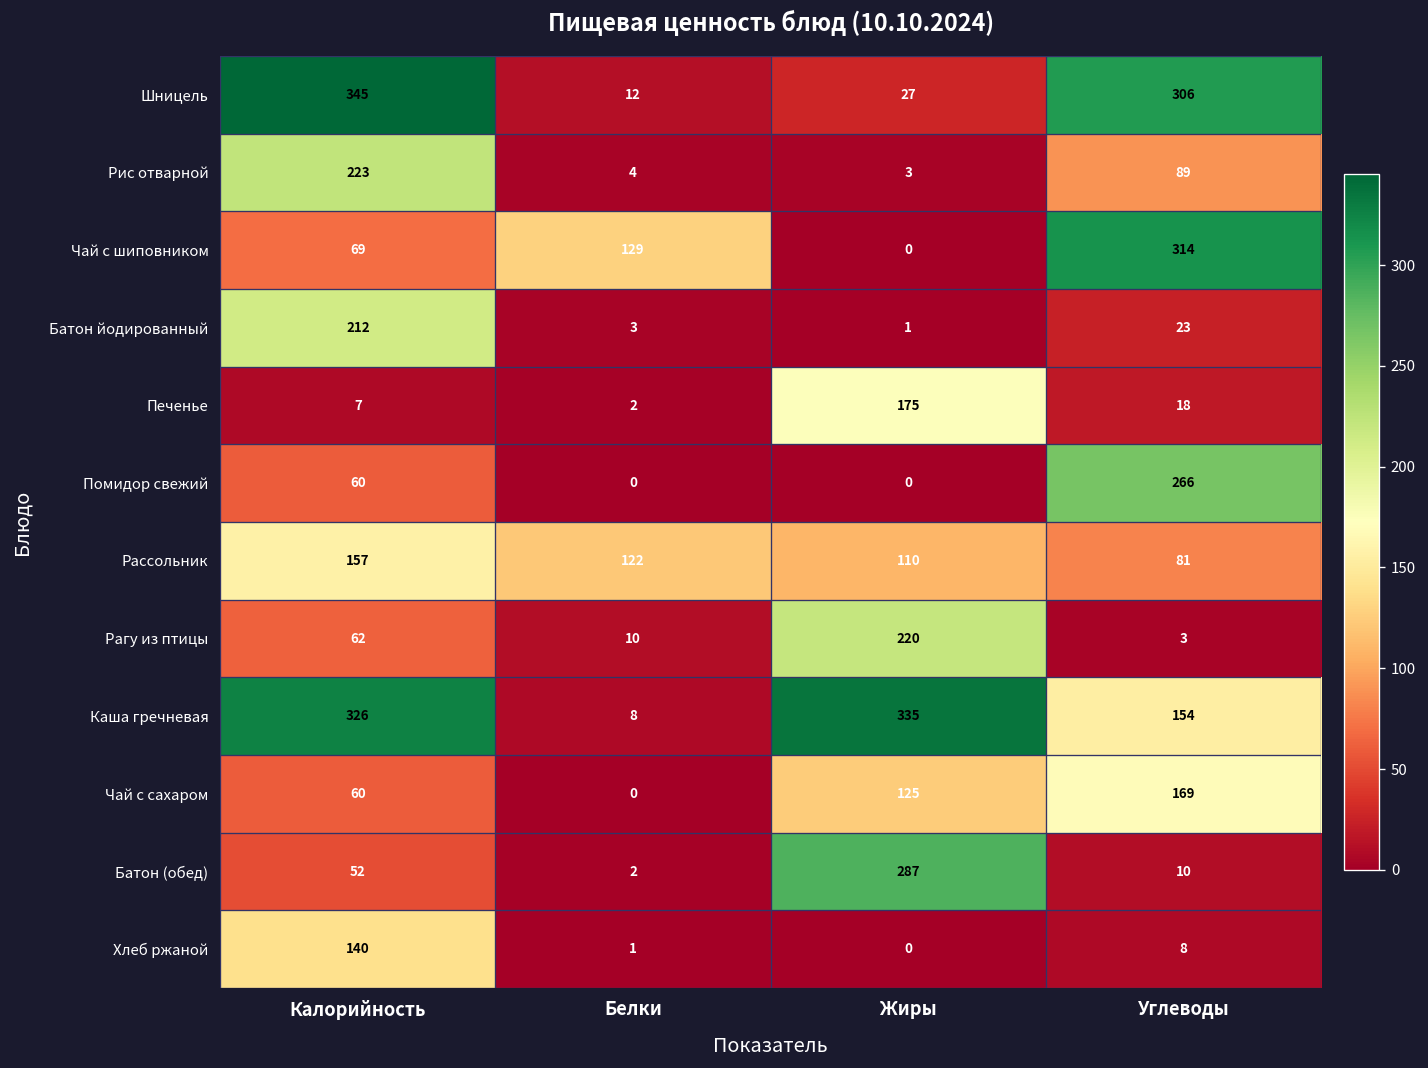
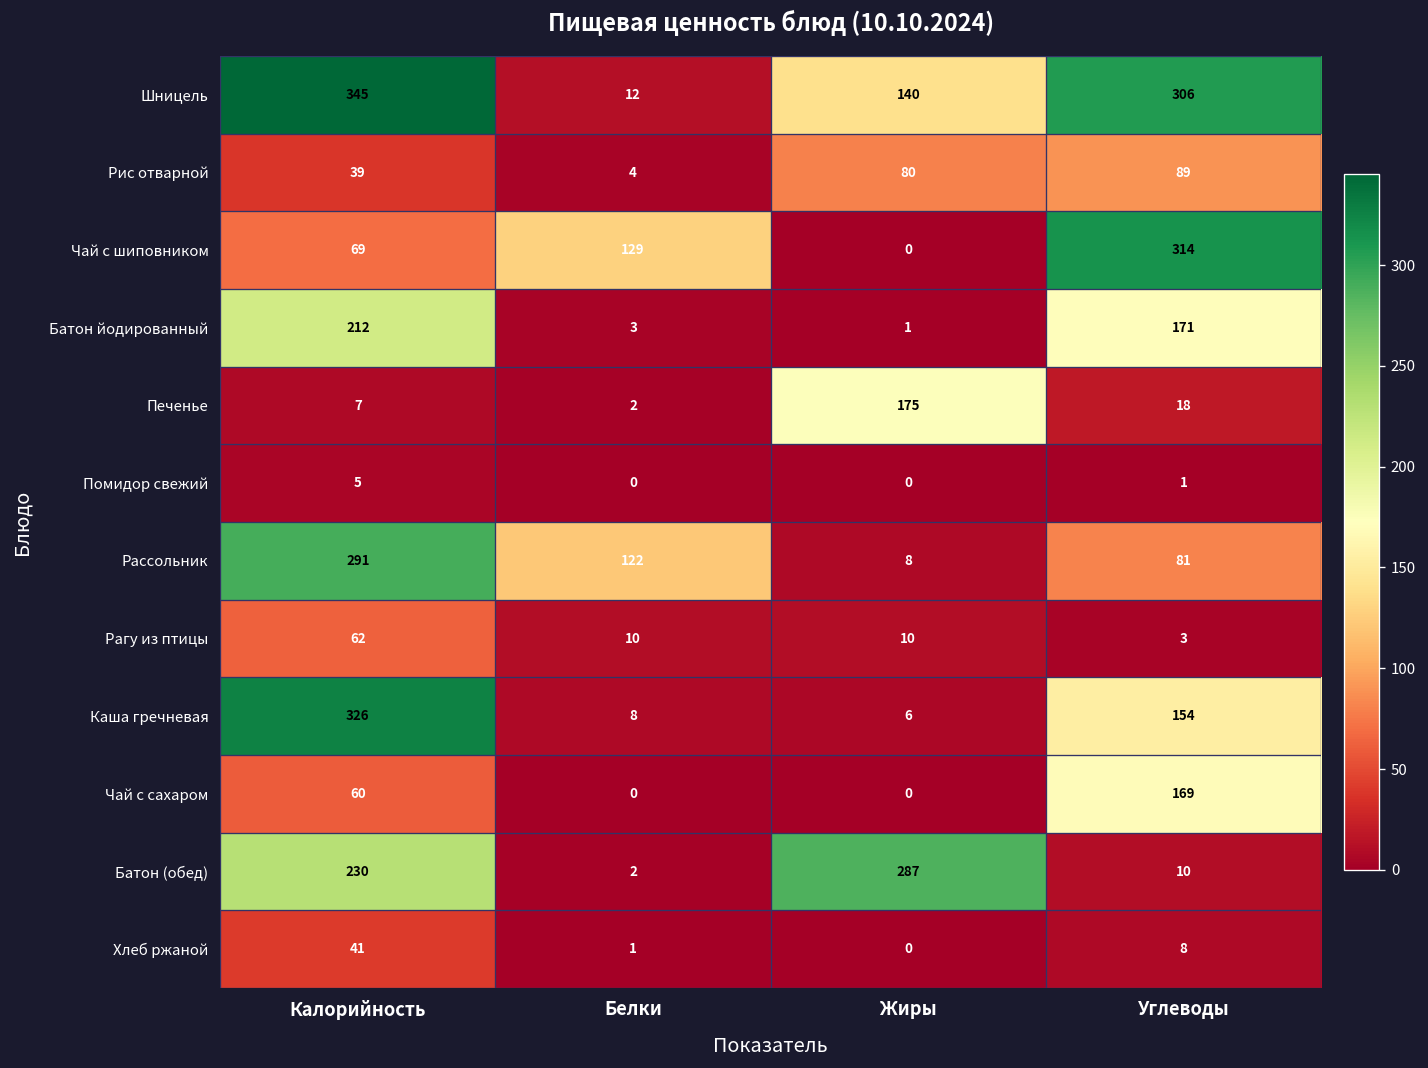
Шницель, Жиры: 27 -> 140
Рис отварной, Калорийность: 223 -> 39
Рис отварной, Жиры: 3 -> 80
Батон йодированный, Углеводы: 23 -> 171
Помидор свежий, Калорийность: 60 -> 5
Помидор свежий, Углеводы: 266 -> 1
Рассольник, Калорийность: 157 -> 291
Рассольник, Жиры: 110 -> 8
Рагу из птицы, Жиры: 220 -> 10
Каша гречневая, Жиры: 335 -> 6
Чай с сахаром, Жиры: 125 -> 0
Батон (обед), Калорийность: 52 -> 230
Хлеб ржаной, Калорийность: 140 -> 41
